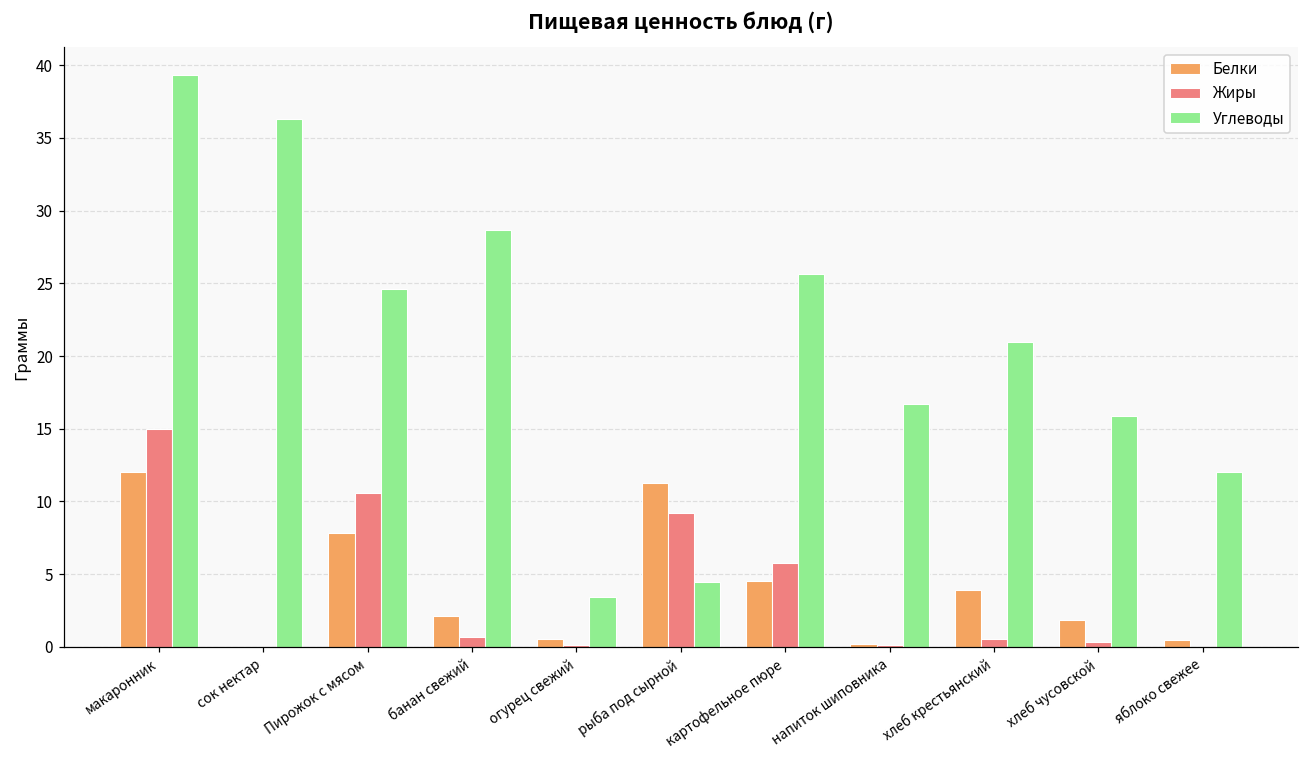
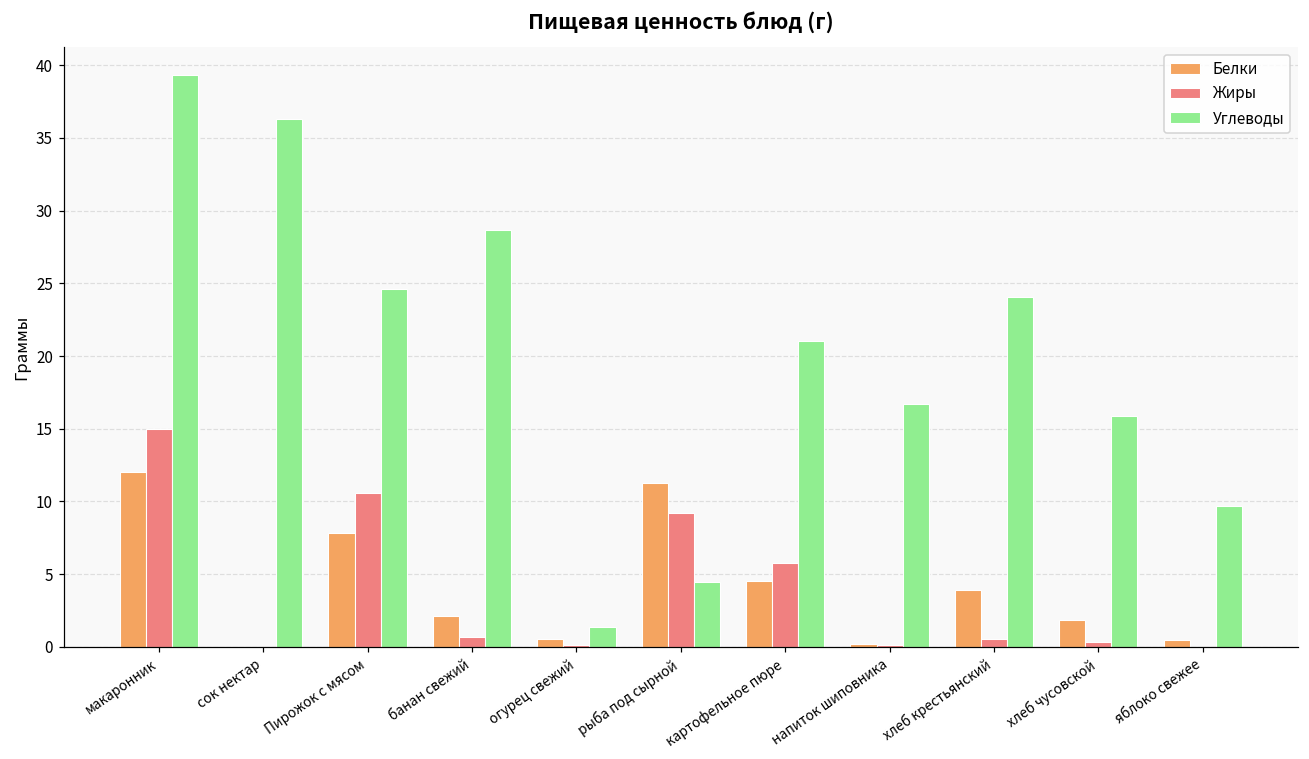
Углеводы, огурец свежий: 3.4 -> 1.4
Углеводы, картофельное пюре: 25.7 -> 21.0
Углеводы, хлеб крестьянский: 21.0 -> 24.1
Углеводы, яблоко свежее: 12.0 -> 9.7
